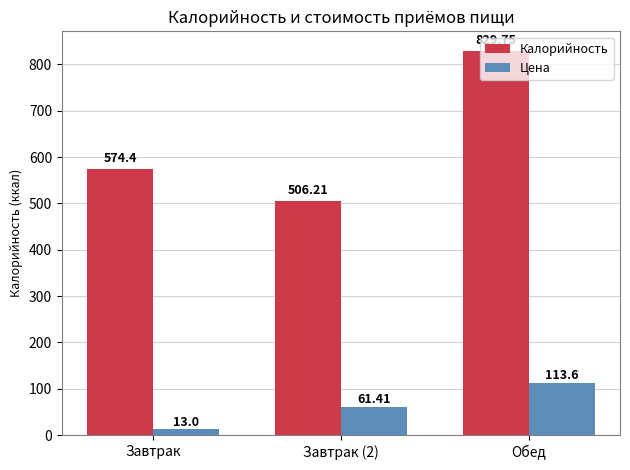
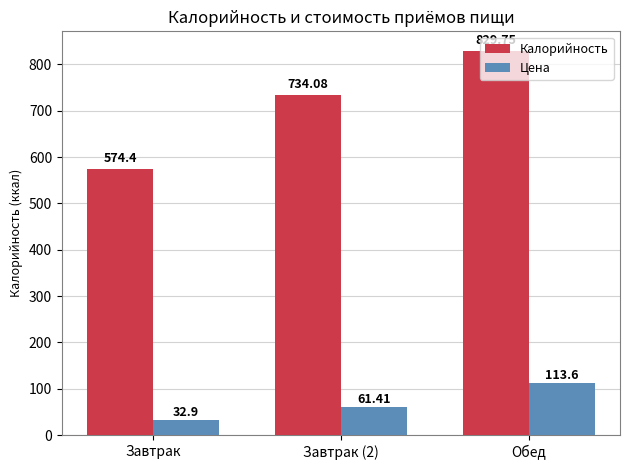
Цена, Завтрак: 13.0 -> 32.9
Калорийность, Завтрак (2): 506.21 -> 734.08
